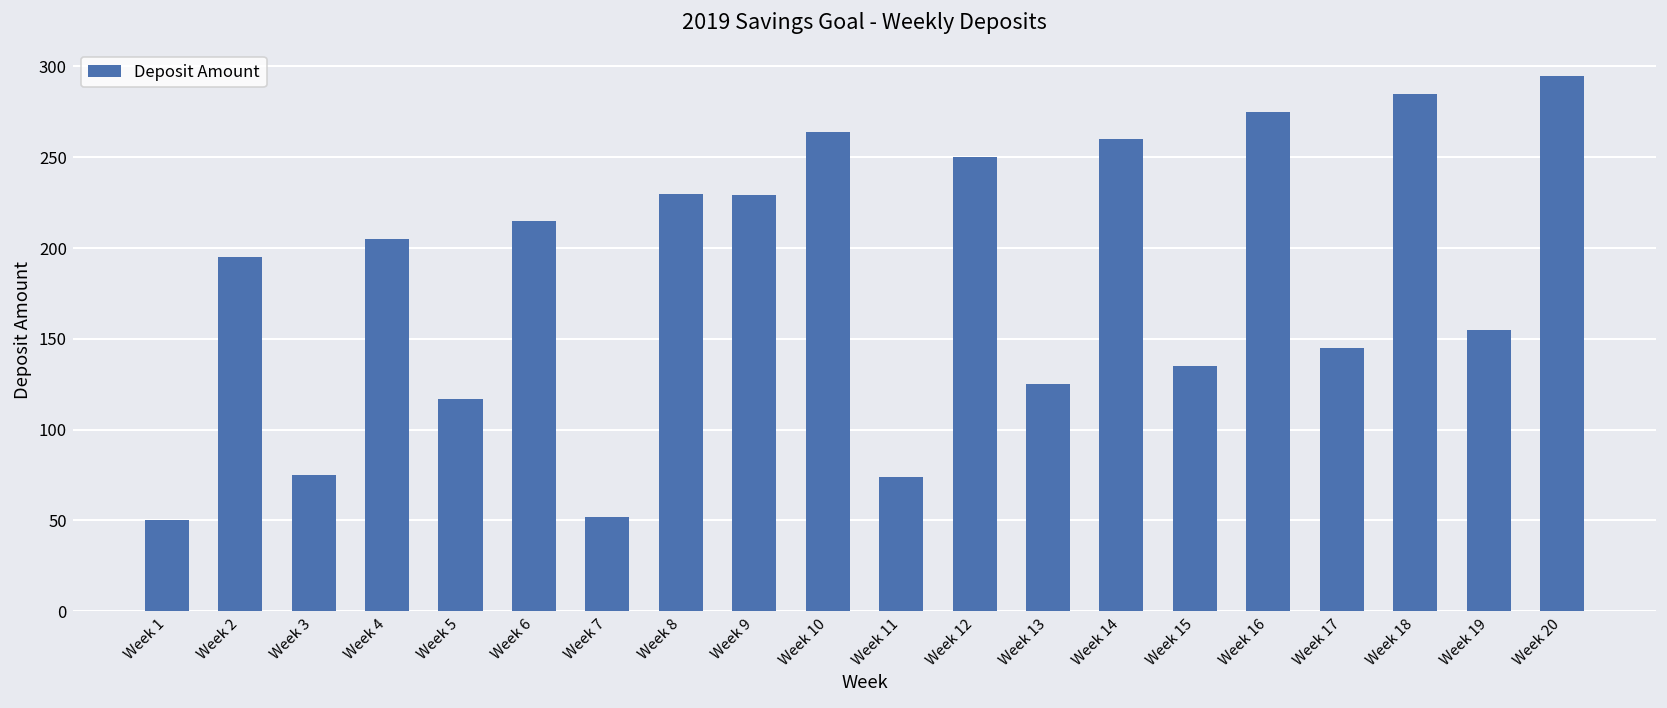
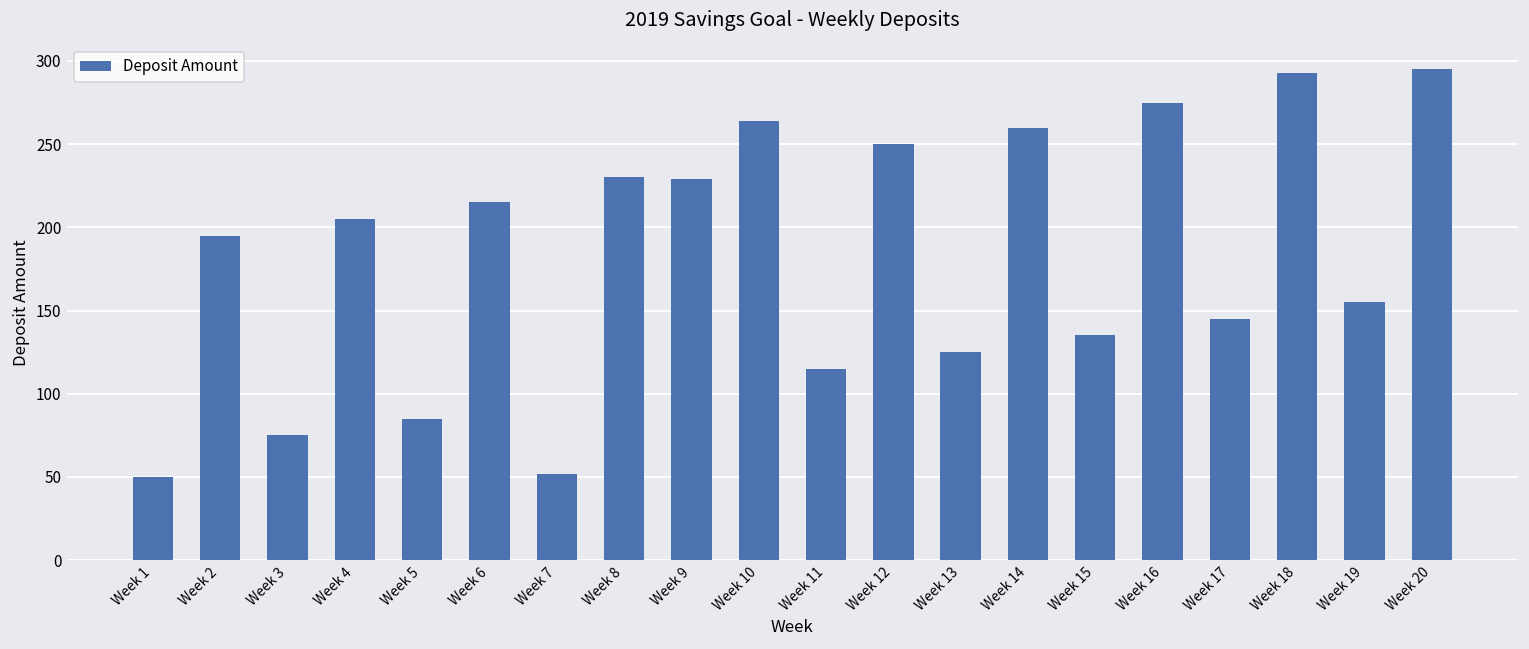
Week 5: 117 -> 85
Week 11: 74 -> 115
Week 18: 285 -> 293
